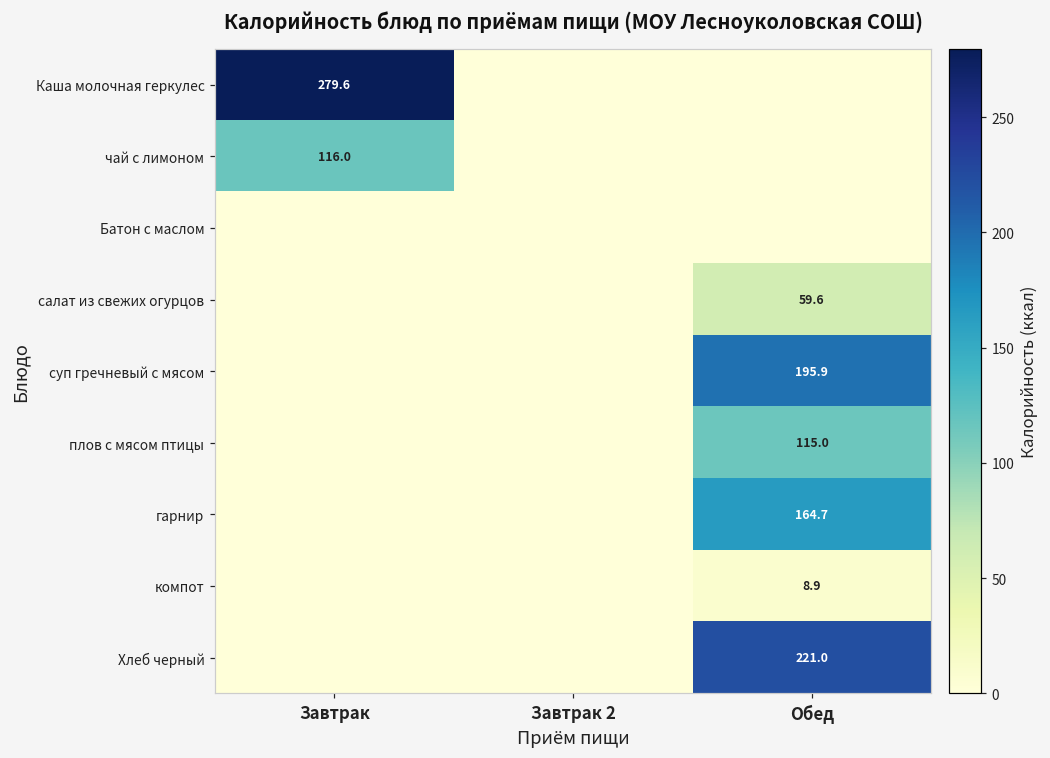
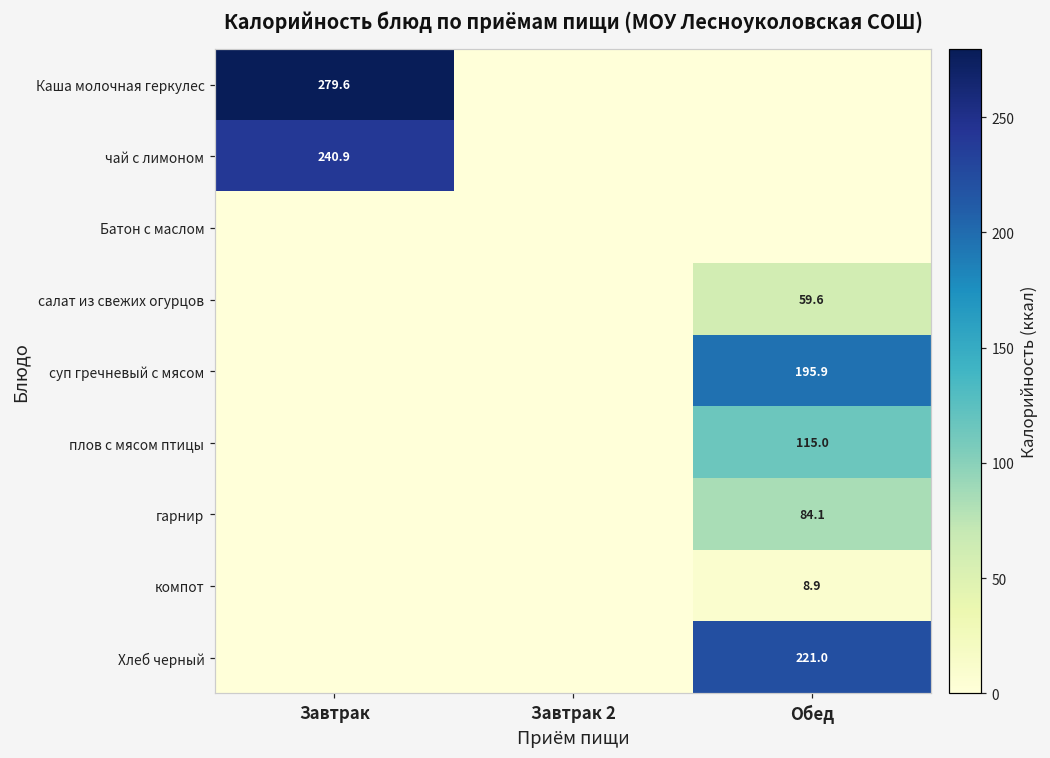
чай с лимоном, Завтрак: 116.0 -> 240.9
гарнир, Обед: 164.7 -> 84.1
